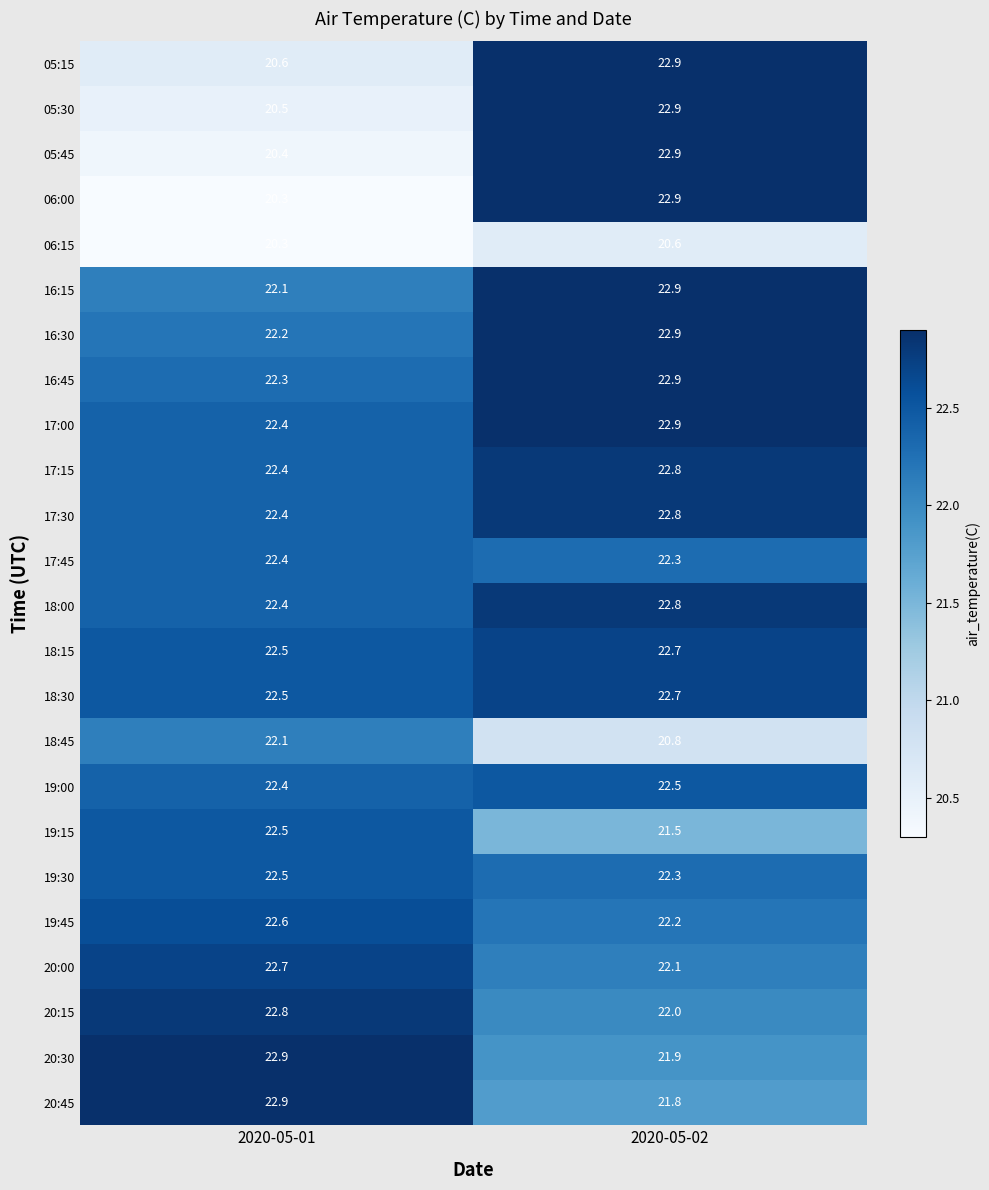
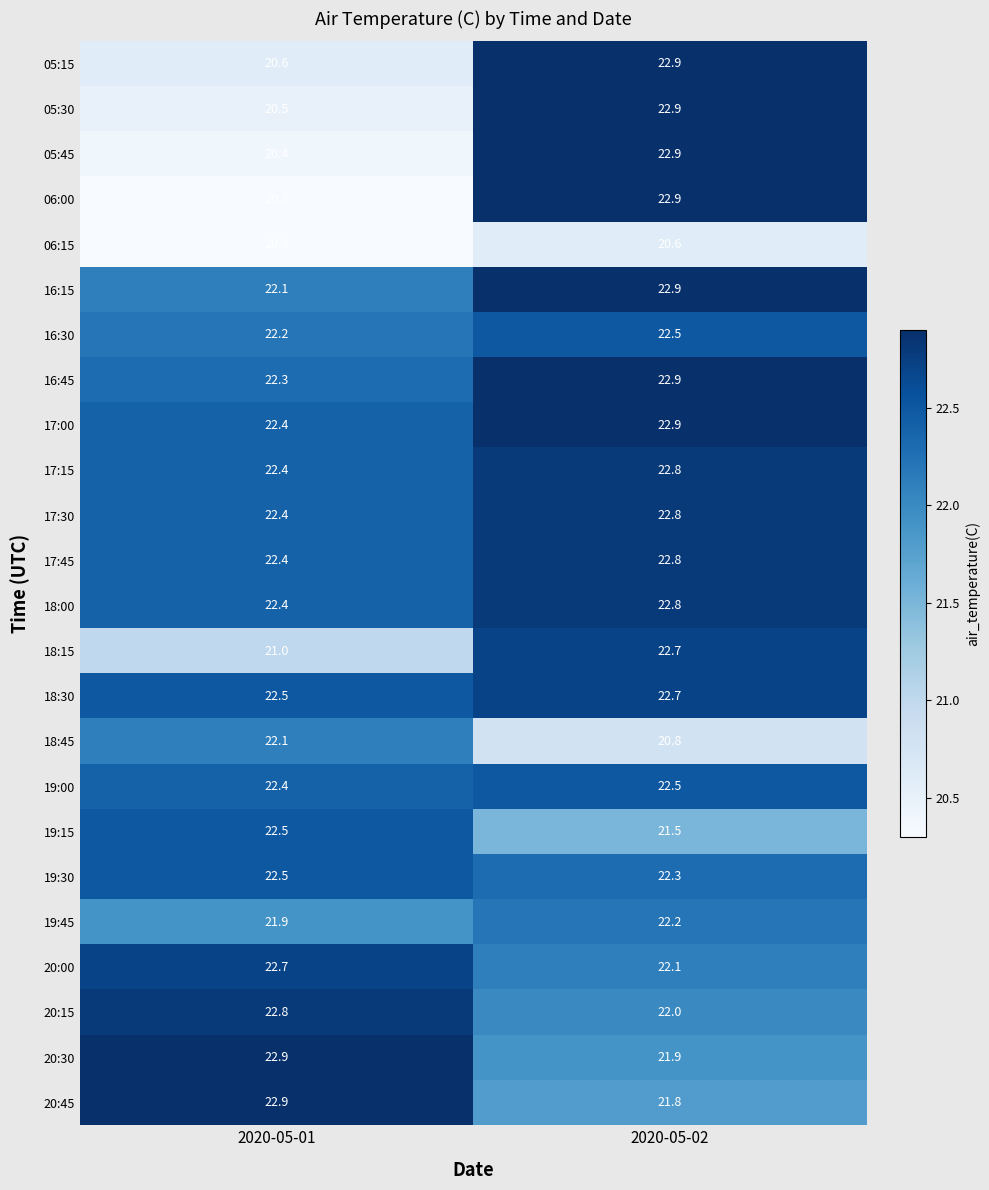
16:30, 2020-05-02: 22.9 -> 22.5
17:45, 2020-05-02: 22.3 -> 22.8
18:15, 2020-05-01: 22.5 -> 21.0
19:45, 2020-05-01: 22.6 -> 21.9
